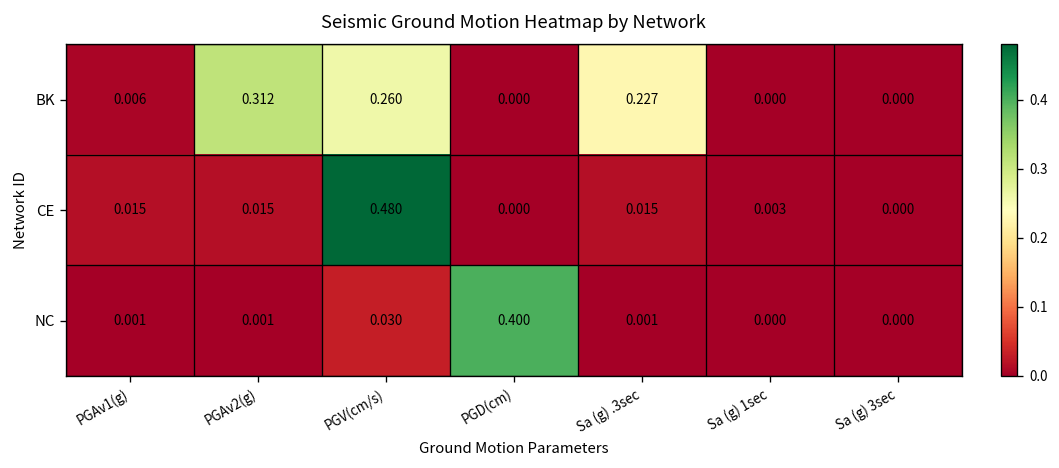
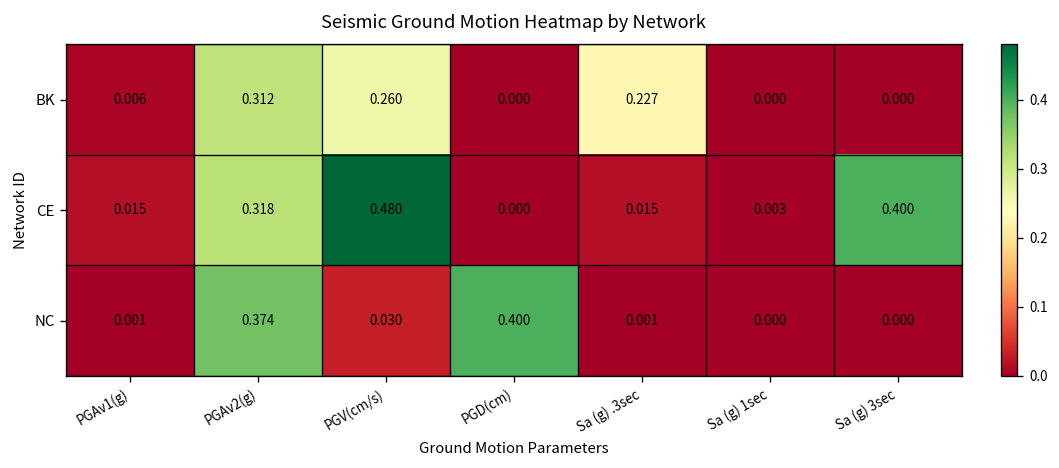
CE, PGAv2(g): 0.015 -> 0.318
CE, Sa (g) 3sec: 0.000 -> 0.400
NC, PGAv2(g): 0.001 -> 0.374
